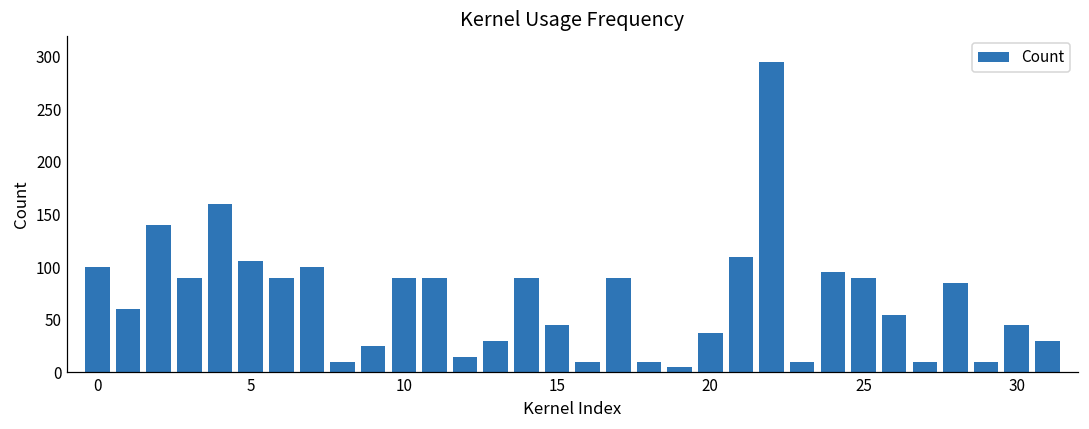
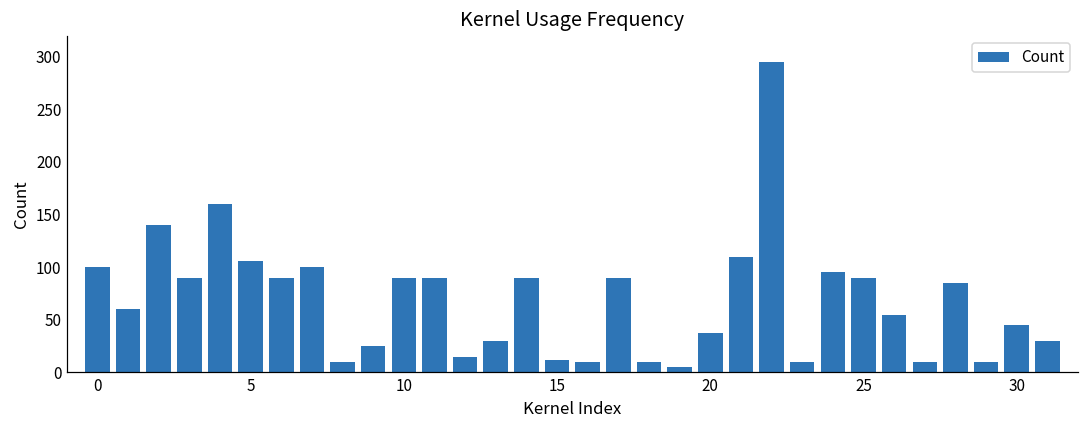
15: 50 -> 10
